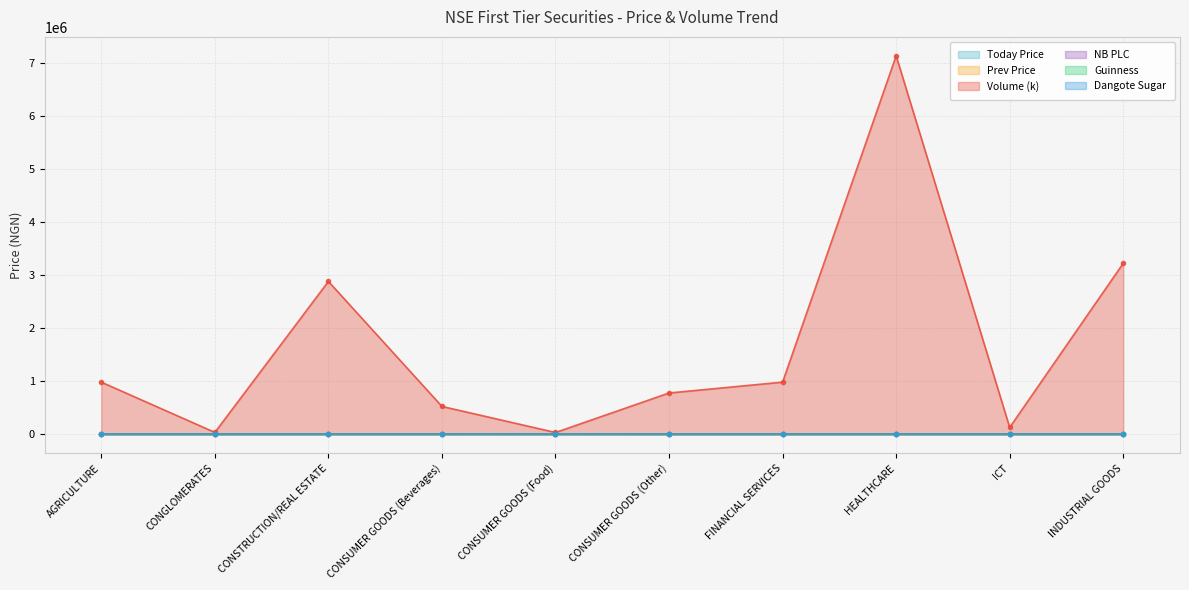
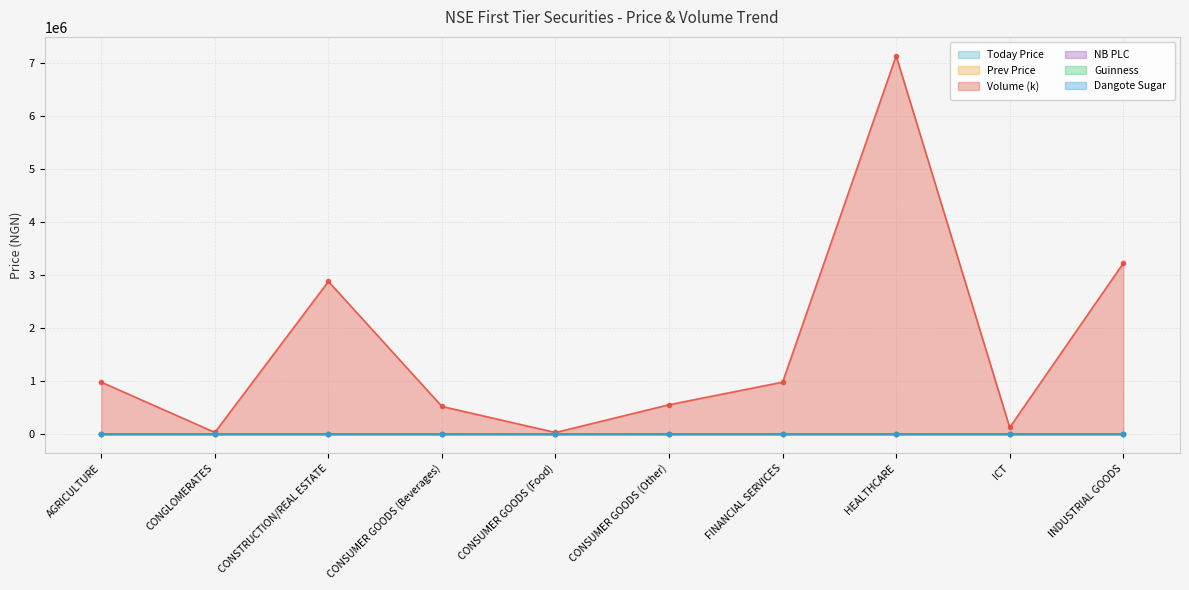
Volume (k), CONSUMER GOODS (Other): 800000 -> 600000
